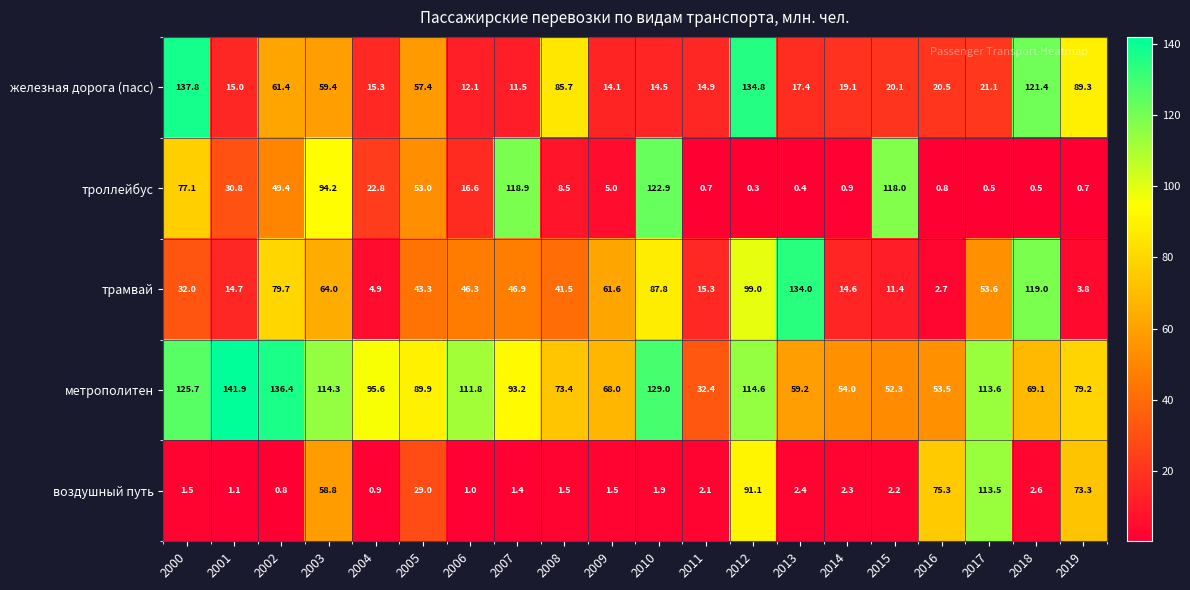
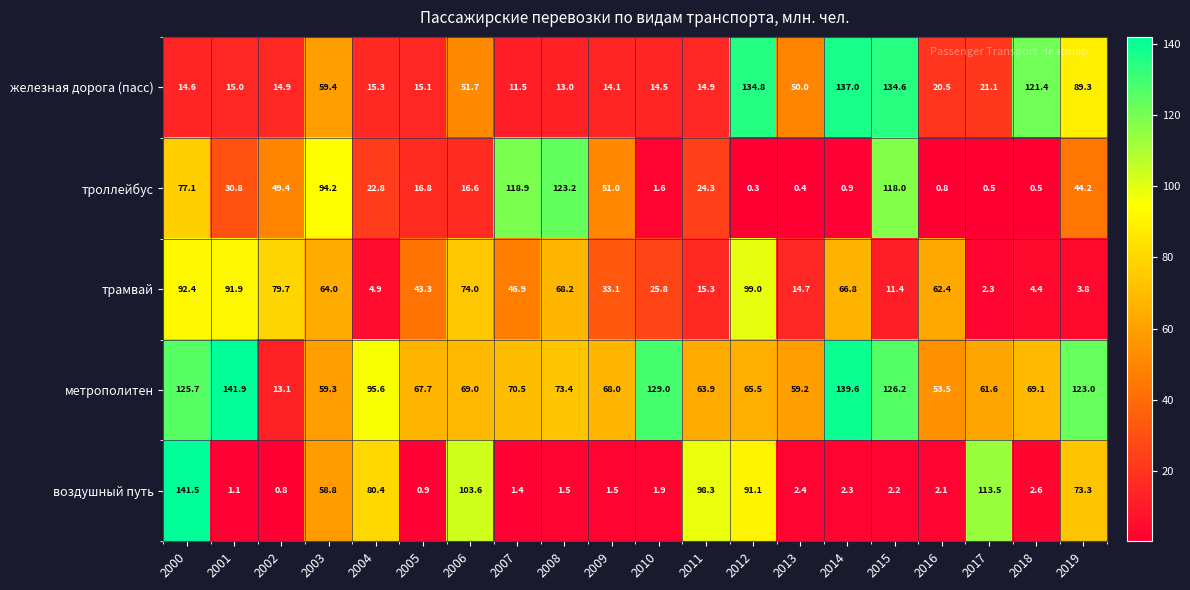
железная дорога (пасс), 2000: 137.8 -> 14.6
железная дорога (пасс), 2002: 61.4 -> 14.9
железная дорога (пасс), 2005: 57.4 -> 15.1
железная дорога (пасс), 2006: 12.1 -> 51.7
железная дорога (пасс), 2008: 85.7 -> 13.0
железная дорога (пасс), 2013: 17.4 -> 50.0
железная дорога (пасс), 2014: 19.1 -> 137.0
железная дорога (пасс), 2015: 20.1 -> 134.6
троллейбус, 2005: 53.0 -> 16.8
троллейбус, 2008: 8.5 -> 123.2
троллейбус, 2009: 5.0 -> 51.0
троллейбус, 2010: 122.9 -> 1.6
троллейбус, 2011: 0.7 -> 24.3
троллейбус, 2019: 0.7 -> 44.2
трамвай, 2000: 32.0 -> 92.4
трамвай, 2001: 14.7 -> 91.9
трамвай, 2006: 46.3 -> 74.0
трамвай, 2008: 41.5 -> 68.2
трамвай, 2009: 61.6 -> 33.1
трамвай, 2010: 87.8 -> 25.8
трамвай, 2013: 134.0 -> 14.7
трамвай, 2014: 14.6 -> 66.8
трамвай, 2016: 2.7 -> 62.4
трамвай, 2017: 53.6 -> 2.3
трамвай, 2018: 119.0 -> 4.4
метрополитен, 2002: 136.4 -> 13.1
метрополитен, 2003: 114.3 -> 59.3
метрополитен, 2005: 89.9 -> 67.7
метрополитен, 2006: 111.8 -> 69.0
метрополитен, 2007: 93.2 -> 70.5
метрополитен, 2011: 32.4 -> 63.9
метрополитен, 2012: 114.6 -> 65.5
метрополитен, 2014: 54.0 -> 139.6
метрополитен, 2015: 52.3 -> 126.2
метрополитен, 2017: 113.6 -> 61.6
метрополитен, 2019: 79.2 -> 123.0
воздушный путь, 2000: 1.5 -> 141.5
воздушный путь, 2004: 0.9 -> 80.4
воздушный путь, 2005: 29.0 -> 0.9
воздушный путь, 2006: 1.0 -> 103.6
воздушный путь, 2011: 2.1 -> 98.3
воздушный путь, 2016: 75.3 -> 2.1
